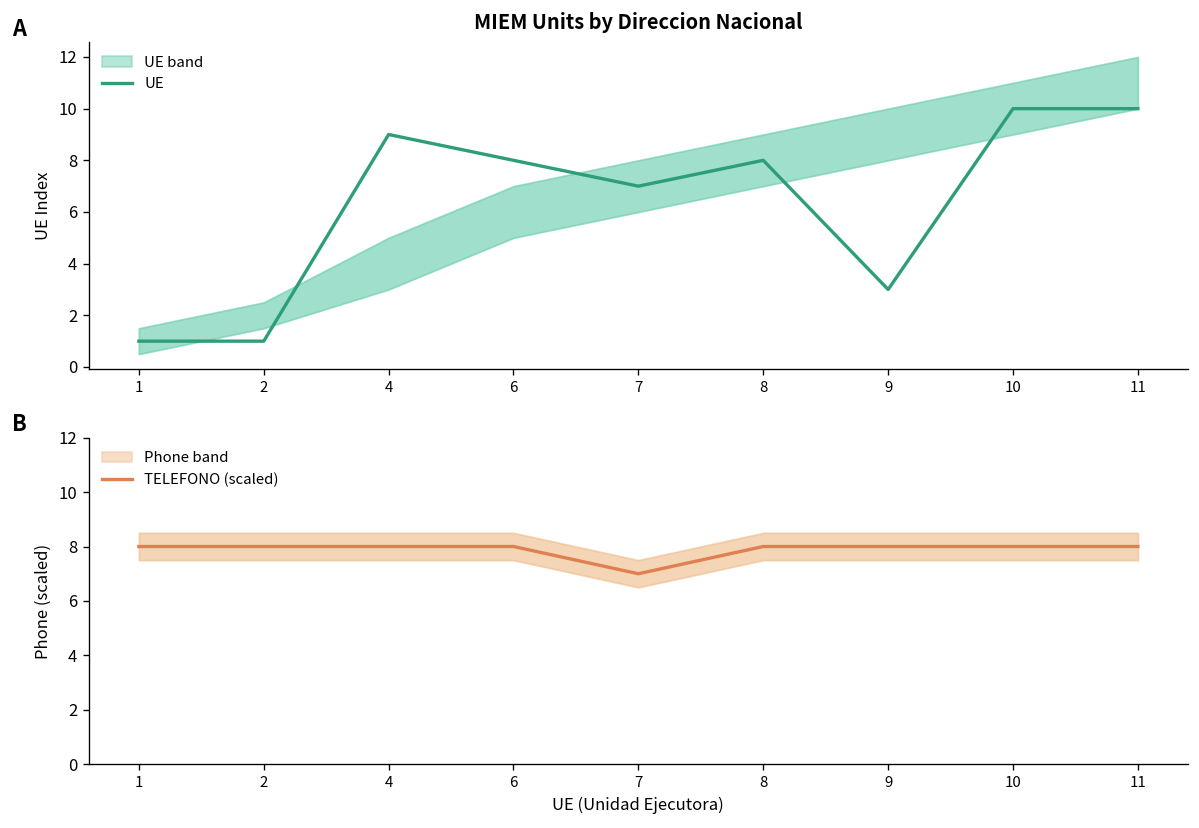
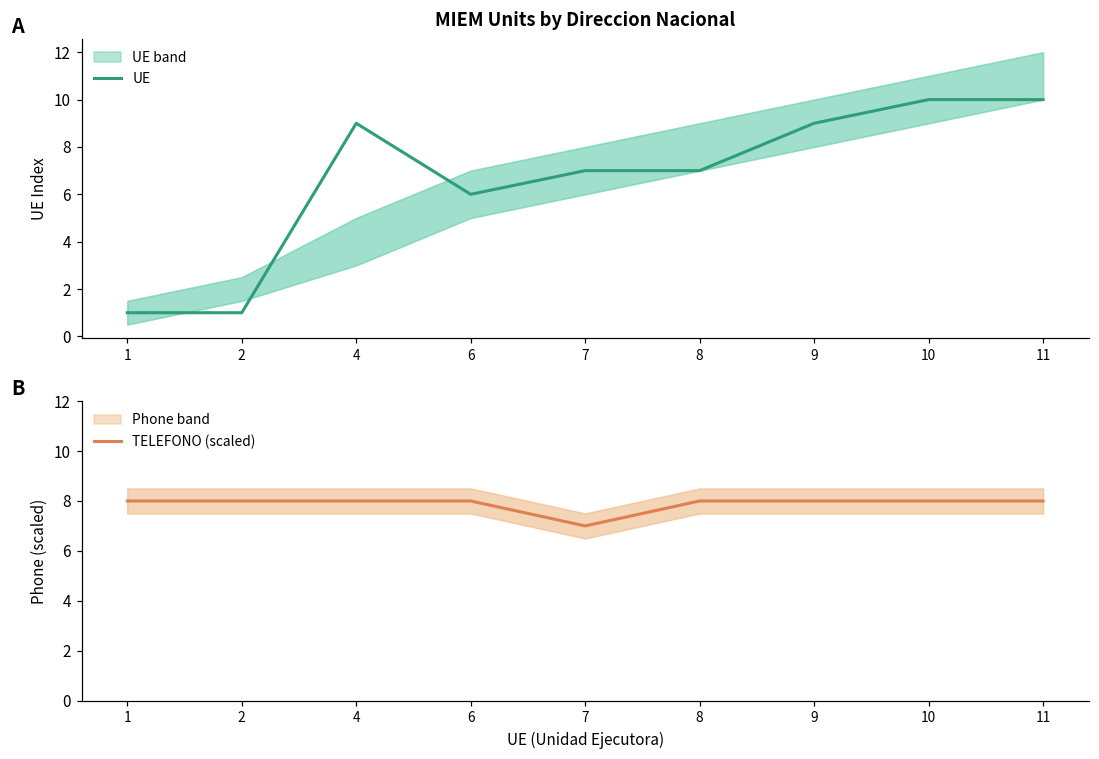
MIEM Units by Direccion Nacional, UE, 6: 8 -> 6
MIEM Units by Direccion Nacional, UE, 8: 8 -> 7
MIEM Units by Direccion Nacional, UE, 9: 3 -> 9
